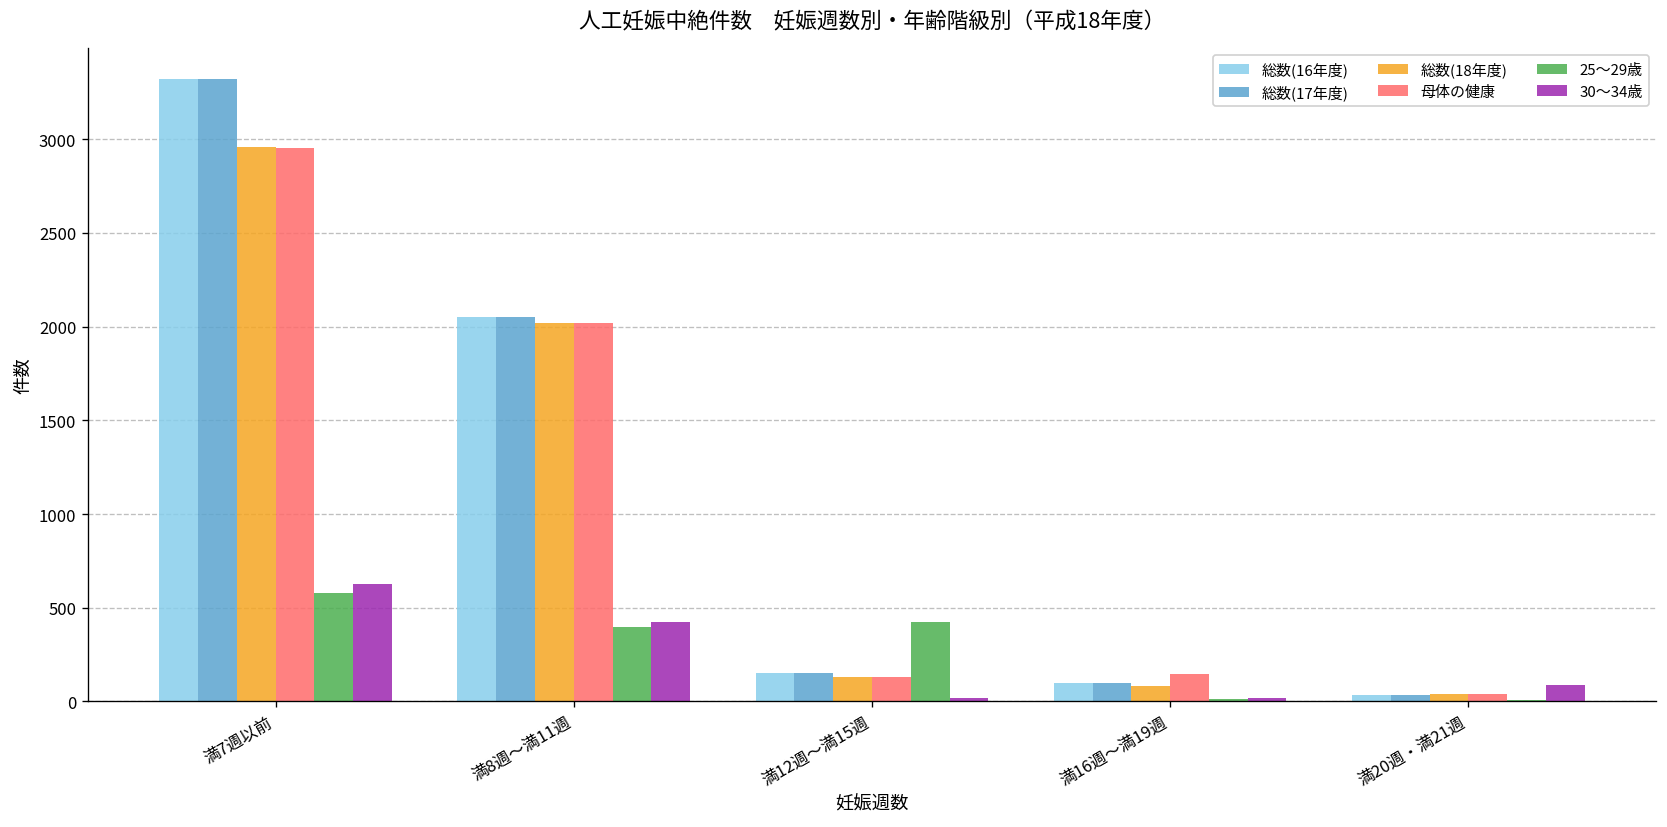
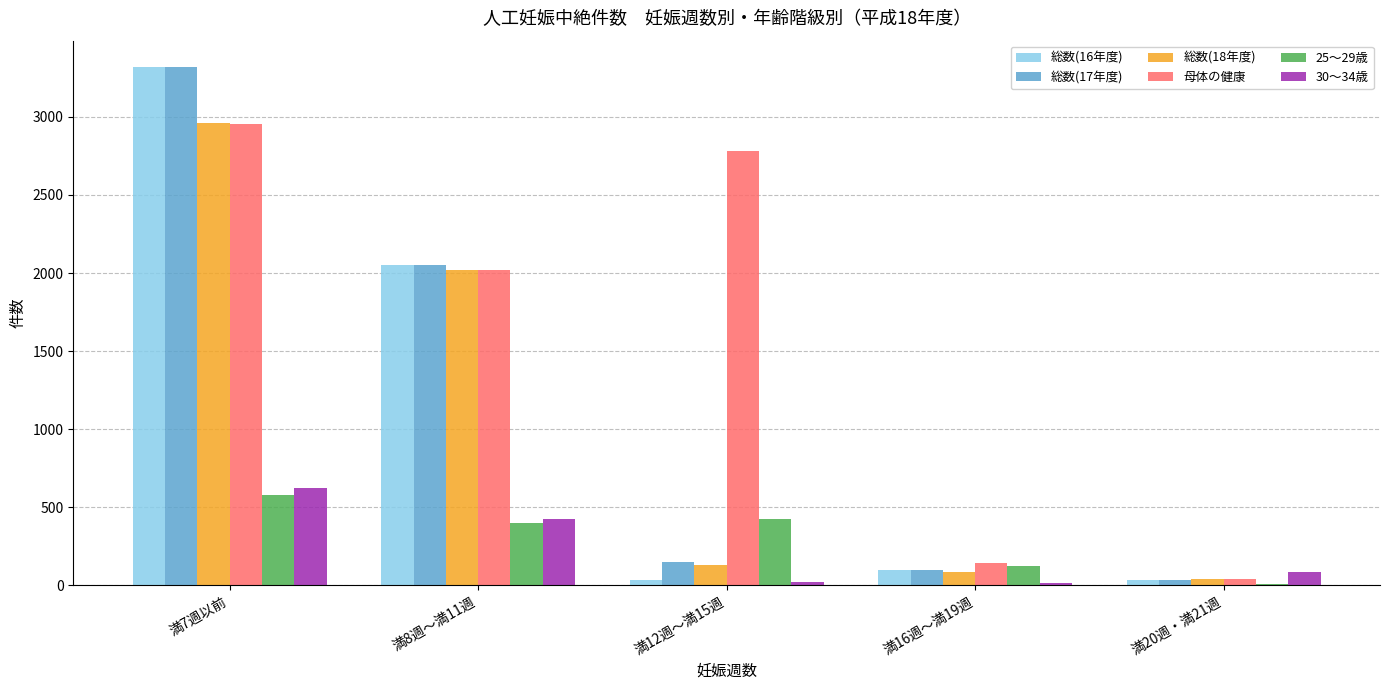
総数(16年度), 満12週～満15週: 150 -> 40
母体の健康, 満12週～満15週: 130 -> 2780
25～29歳, 満16週～満19週: 10 -> 130
